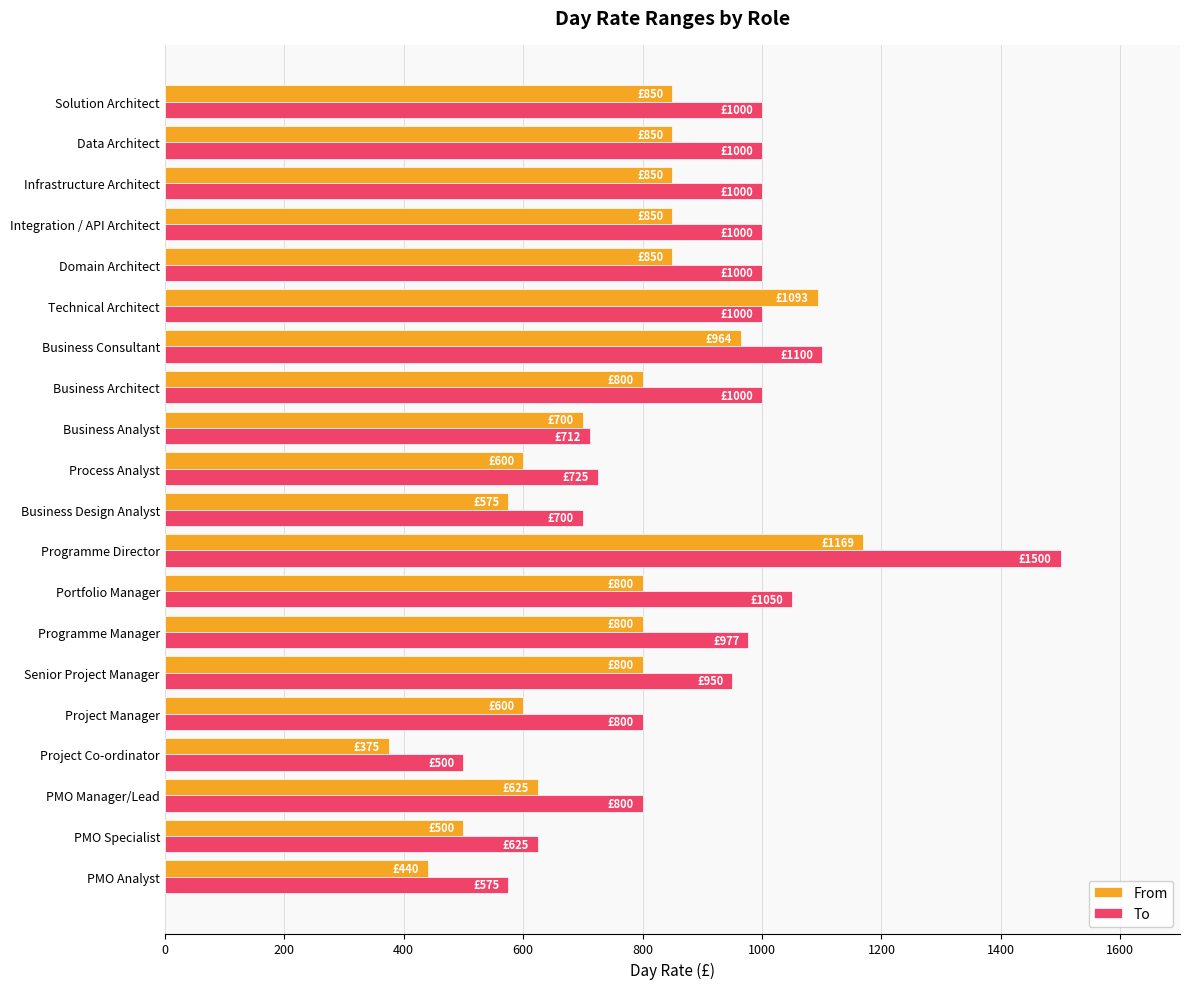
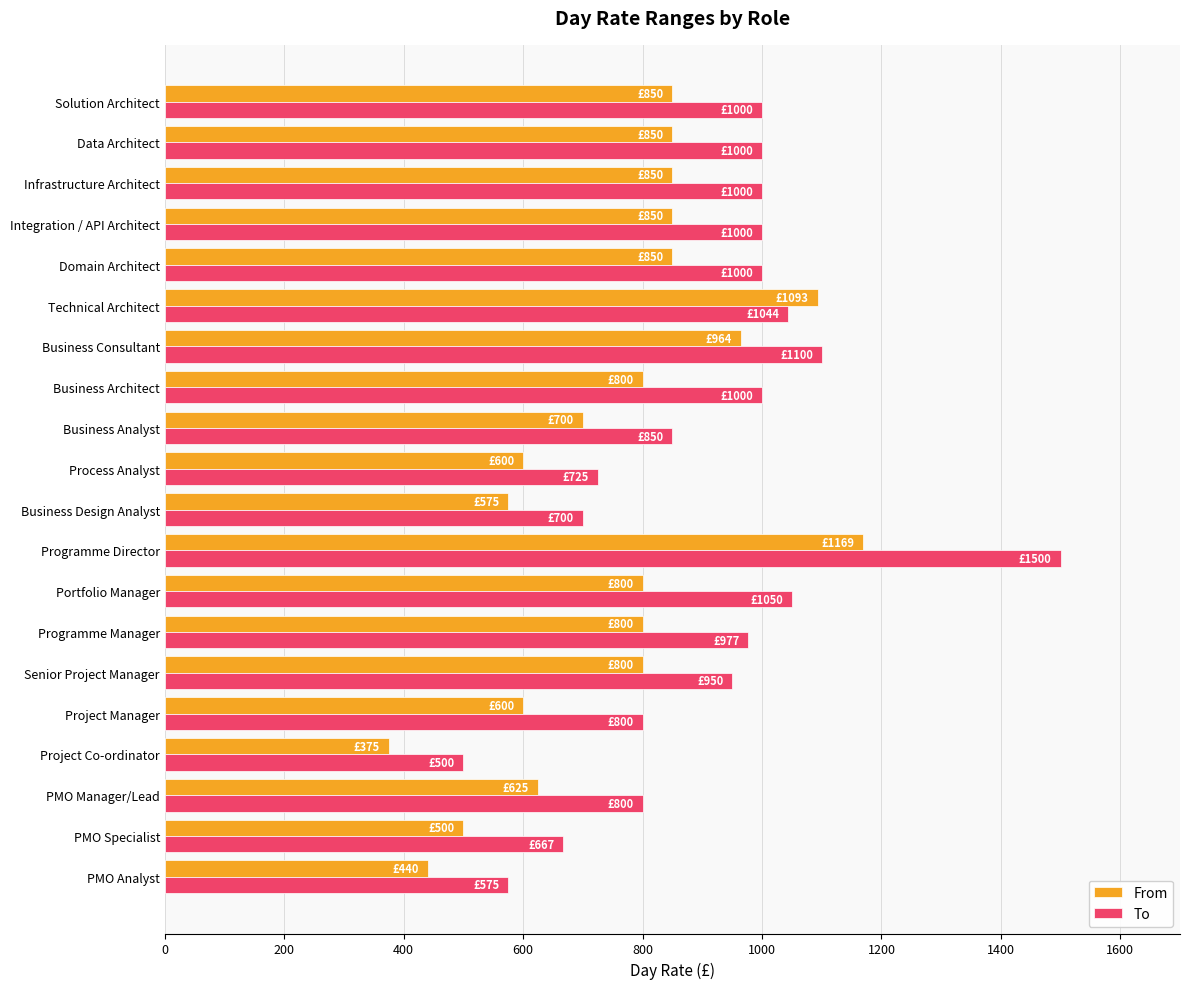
To, Technical Architect: £1000 -> £1044
To, Business Analyst: £712 -> £850
To, PMO Specialist: £625 -> £667
